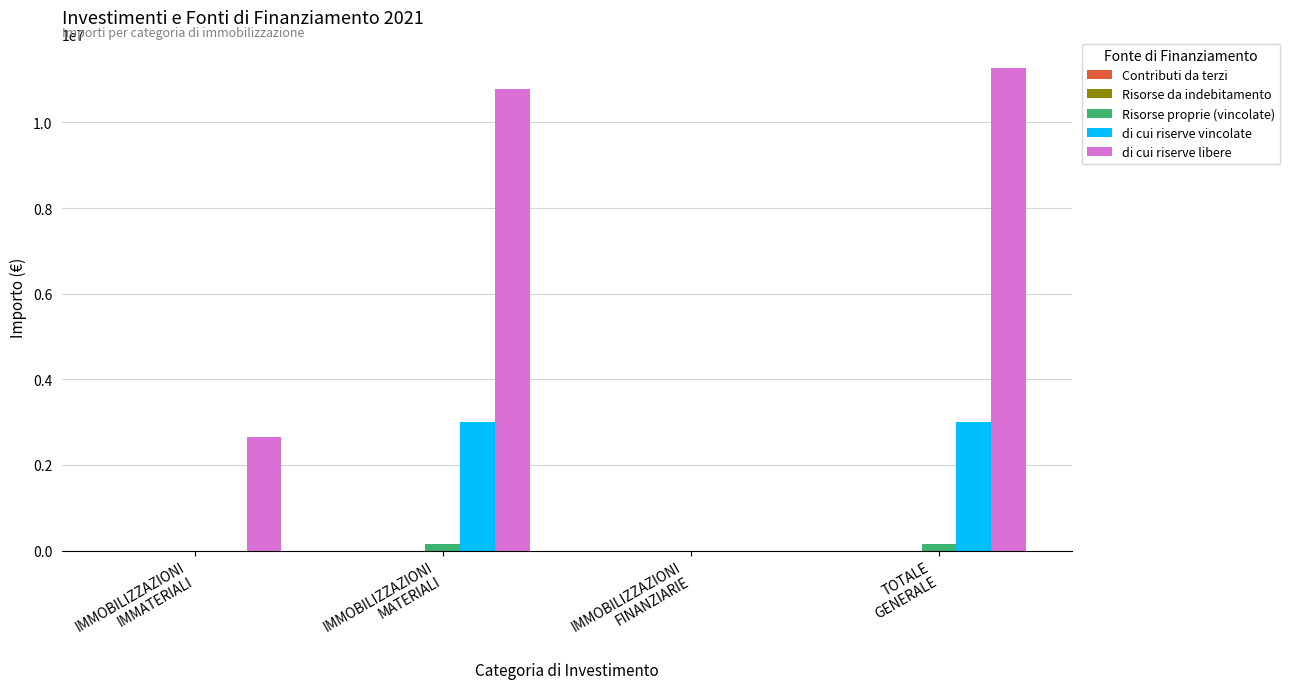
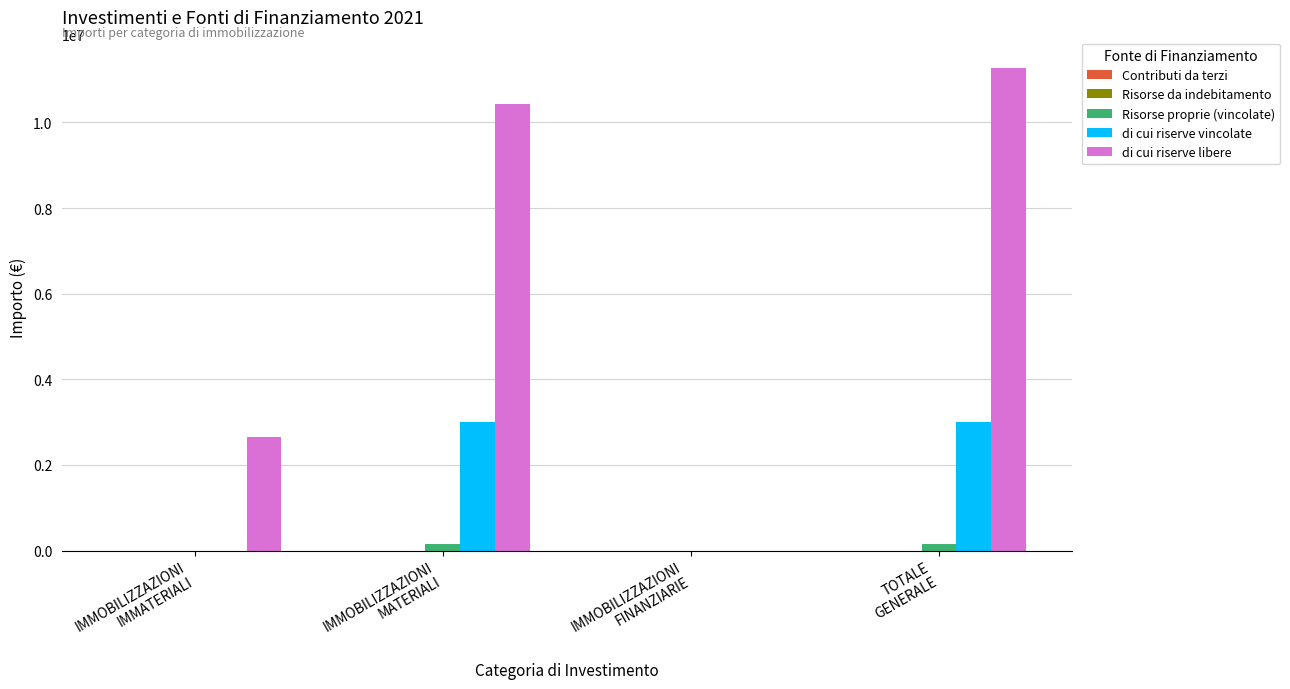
di cui riserve libere, IMMOBILIZZAZIONI MATERIALI: 10800000 -> 10400000
